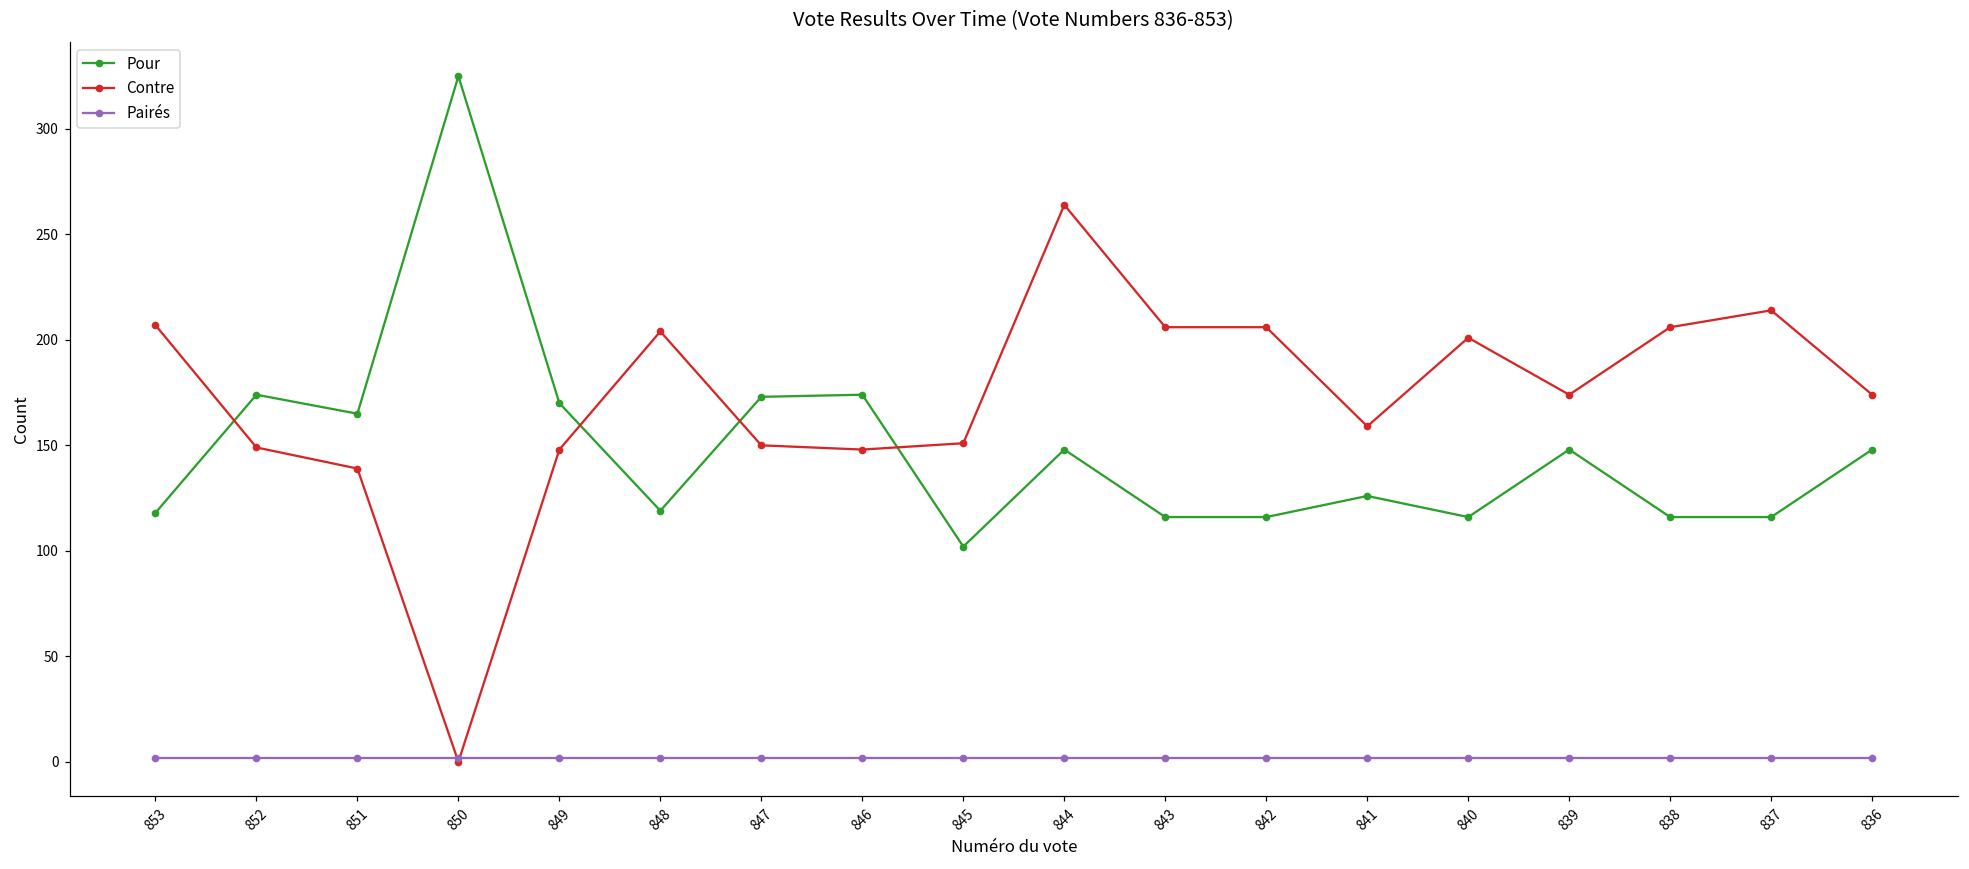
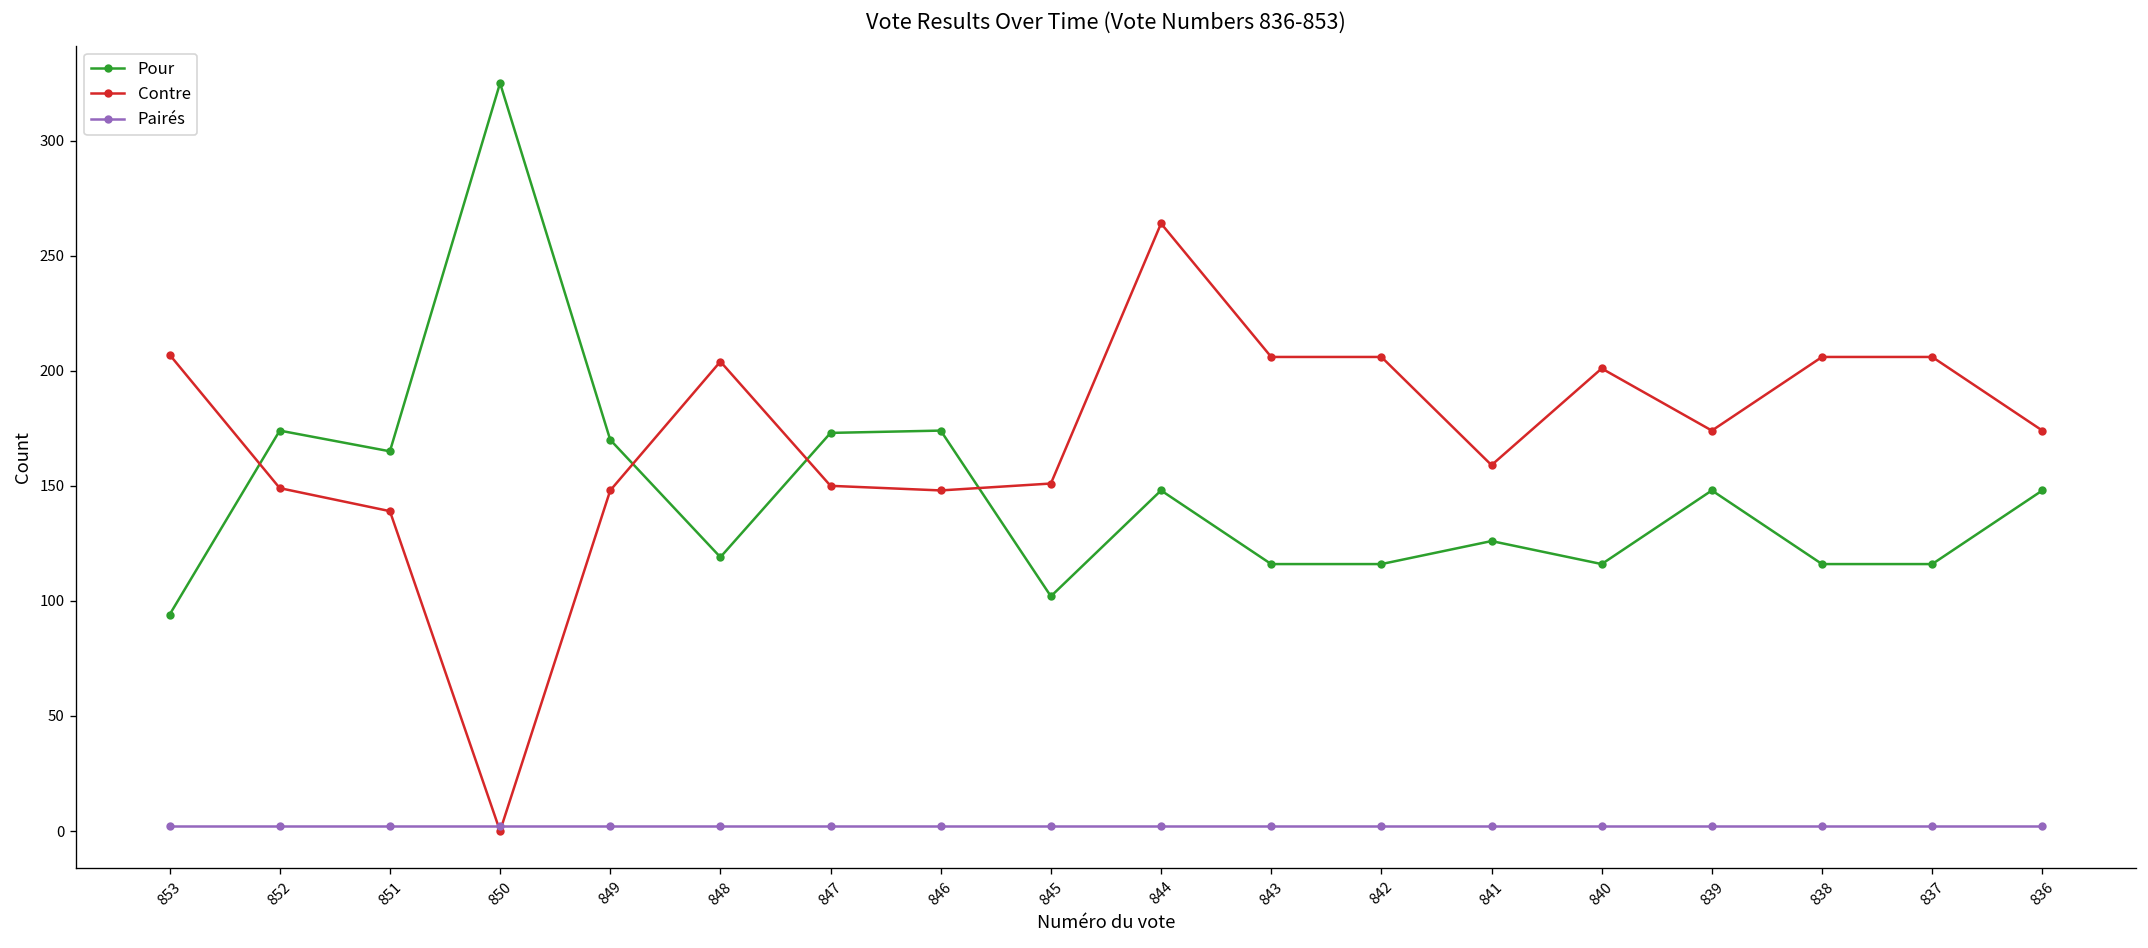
Pour, 853: 118 -> 94
Contre, 837: 214 -> 206
